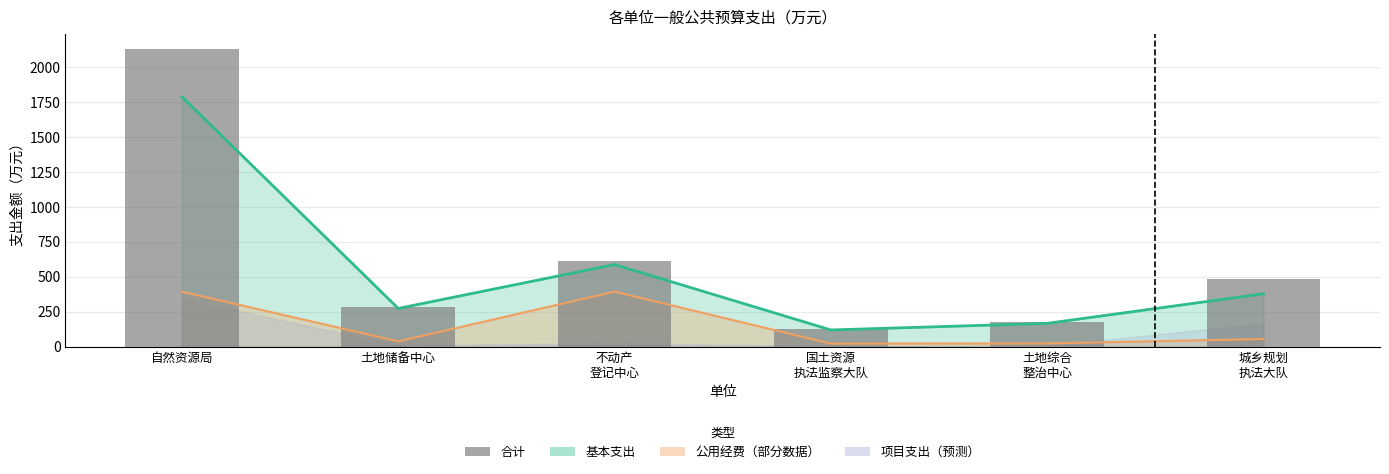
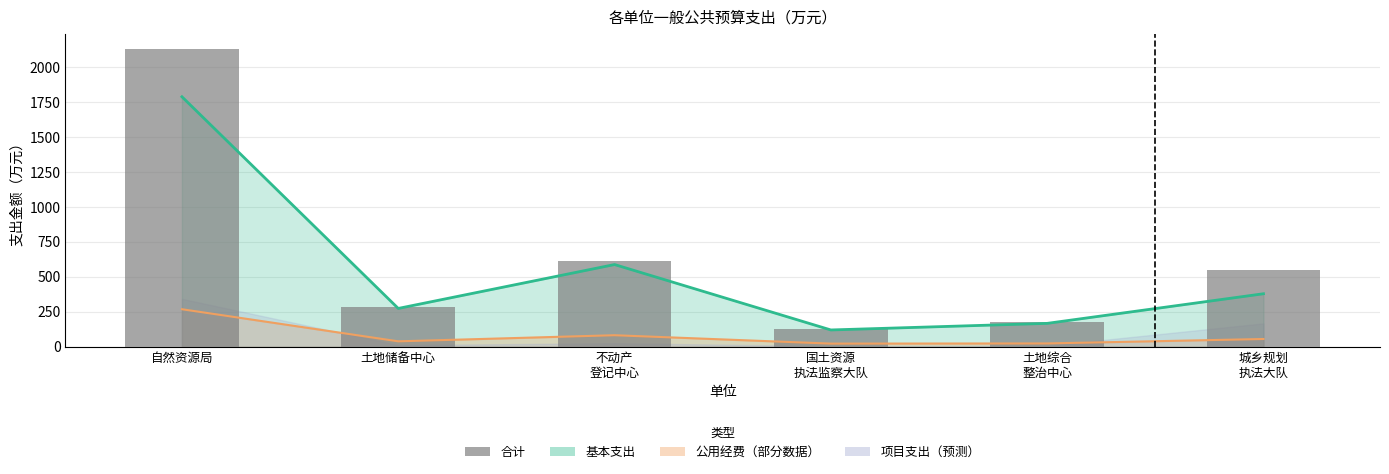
公用经费（部分数据）, 自然资源局: 390 -> 270
公用经费（部分数据）, 不动产 登记中心: 390 -> 80
合计, 城乡规划 执法大队: 490 -> 550
